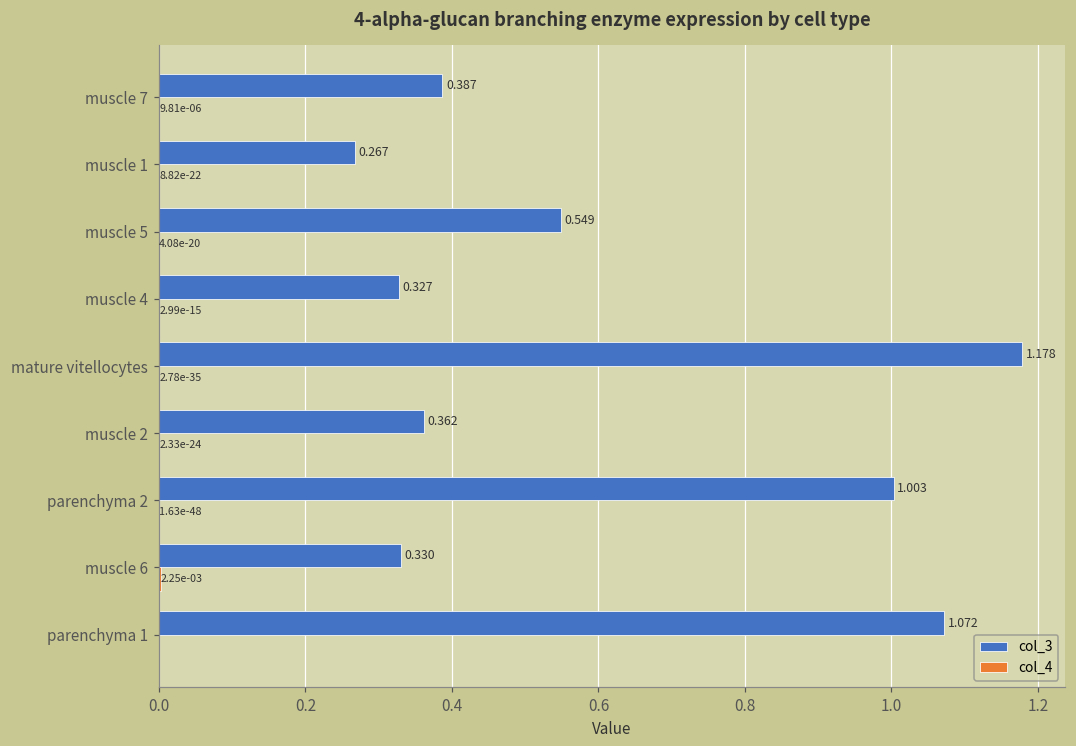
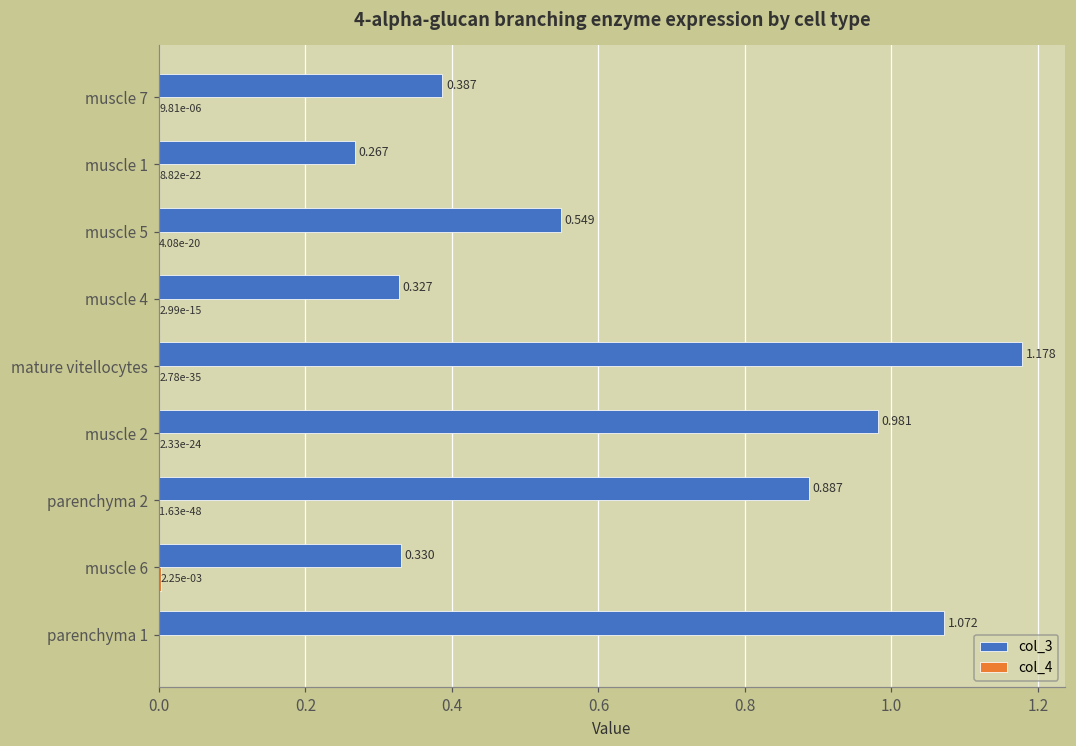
col_3, muscle 2: 0.362 -> 0.981
col_3, parenchyma 2: 1.003 -> 0.887
